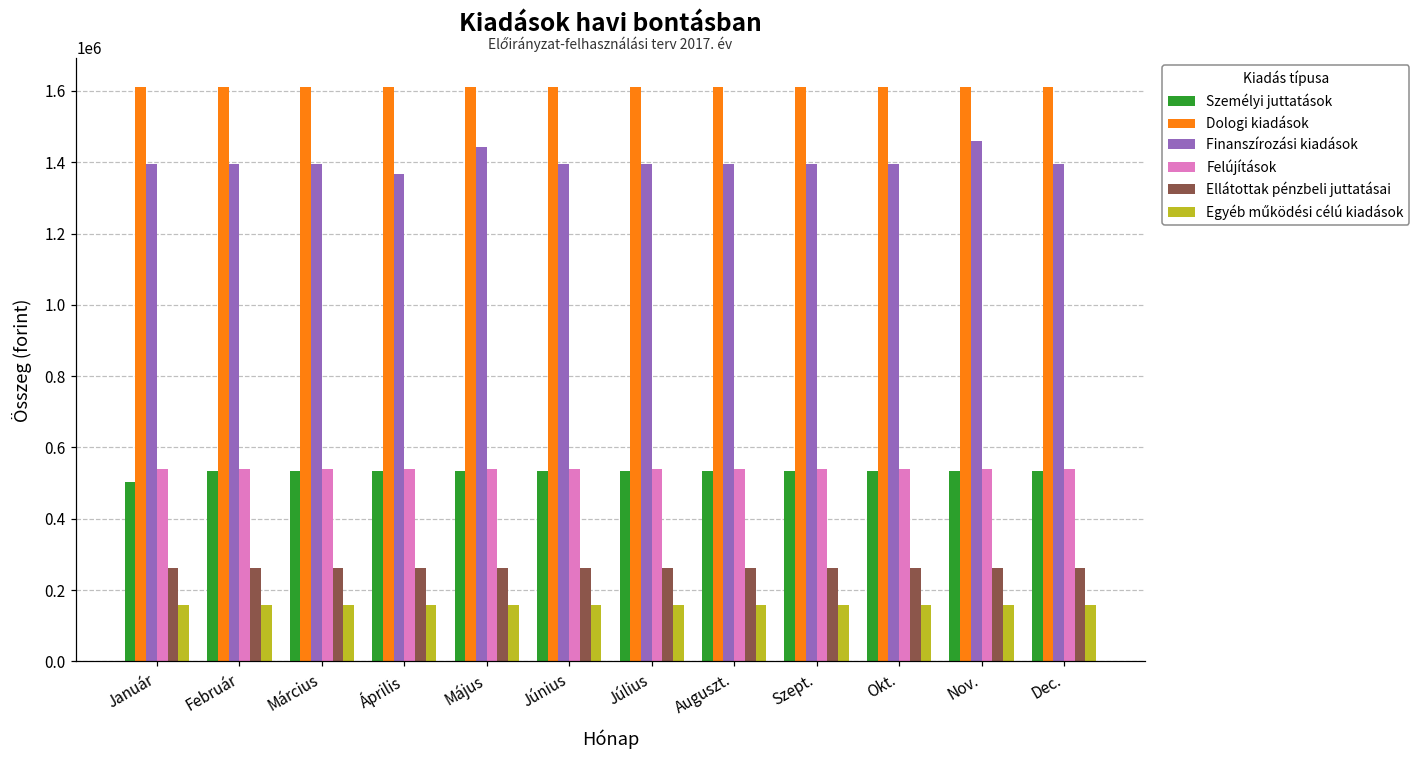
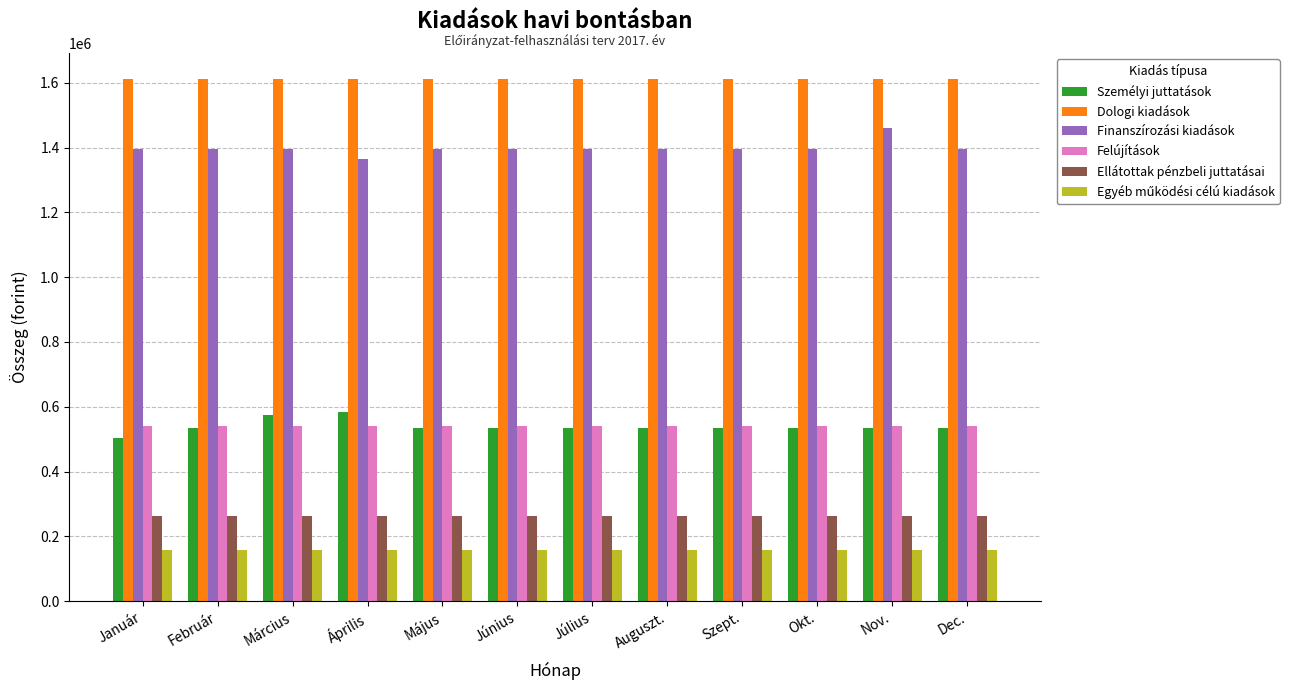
Személyi juttatások, Március: 530000 -> 570000
Személyi juttatások, Április: 530000 -> 580000
Finanszírozási kiadások, Május: 1440000 -> 1400000
